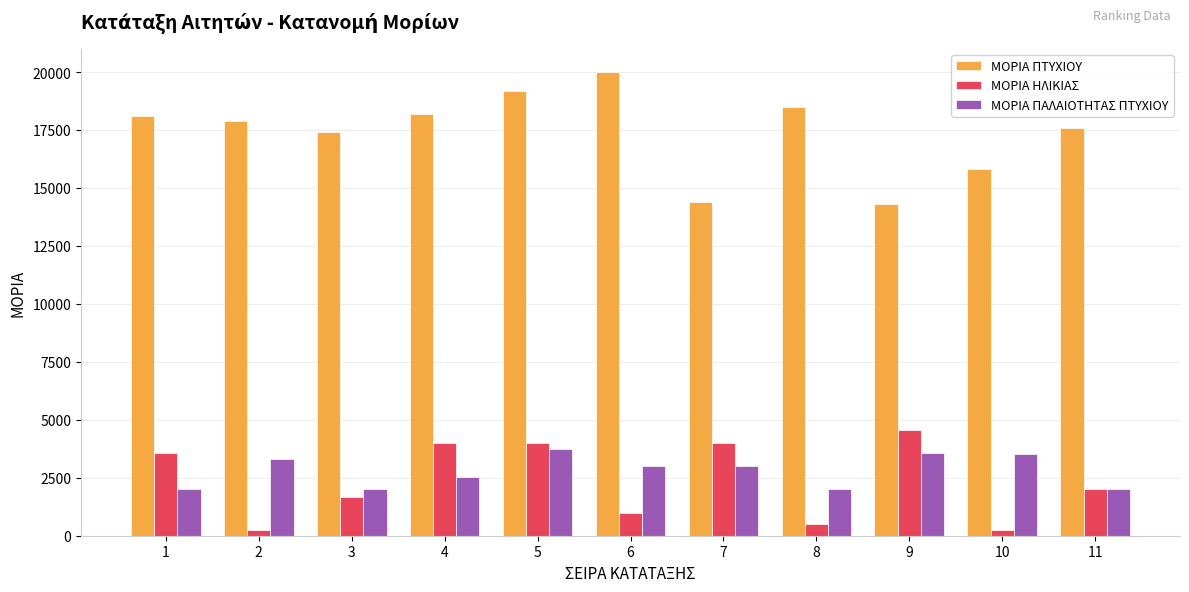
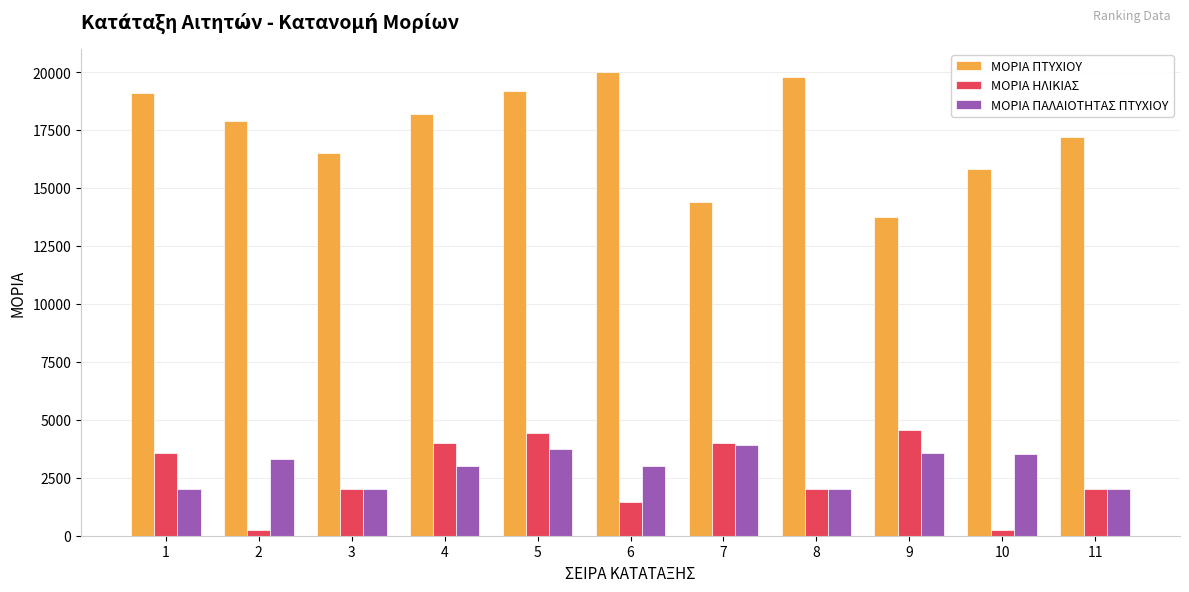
ΜΟΡΙΑ ΠΤΥΧΙΟΥ, 1: 18100 -> 19100
ΜΟΡΙΑ ΠΤΥΧΙΟΥ, 3: 17400 -> 16500
ΜΟΡΙΑ ΗΛΙΚΙΑΣ, 3: 1700 -> 2000
ΜΟΡΙΑ ΠΑΛΑΙΟΤΗΤΑΣ ΠΤΥΧΙΟΥ, 4: 2600 -> 3000
ΜΟΡΙΑ ΗΛΙΚΙΑΣ, 5: 4000 -> 4400
ΜΟΡΙΑ ΗΛΙΚΙΑΣ, 6: 1000 -> 1400
ΜΟΡΙΑ ΠΑΛΑΙΟΤΗΤΑΣ ΠΤΥΧΙΟΥ, 7: 3000 -> 3900
ΜΟΡΙΑ ΠΤΥΧΙΟΥ, 8: 18500 -> 19800
ΜΟΡΙΑ ΗΛΙΚΙΑΣ, 8: 500 -> 2000
ΜΟΡΙΑ ΠΤΥΧΙΟΥ, 9: 14300 -> 13800
ΜΟΡΙΑ ΠΤΥΧΙΟΥ, 11: 17600 -> 17200
